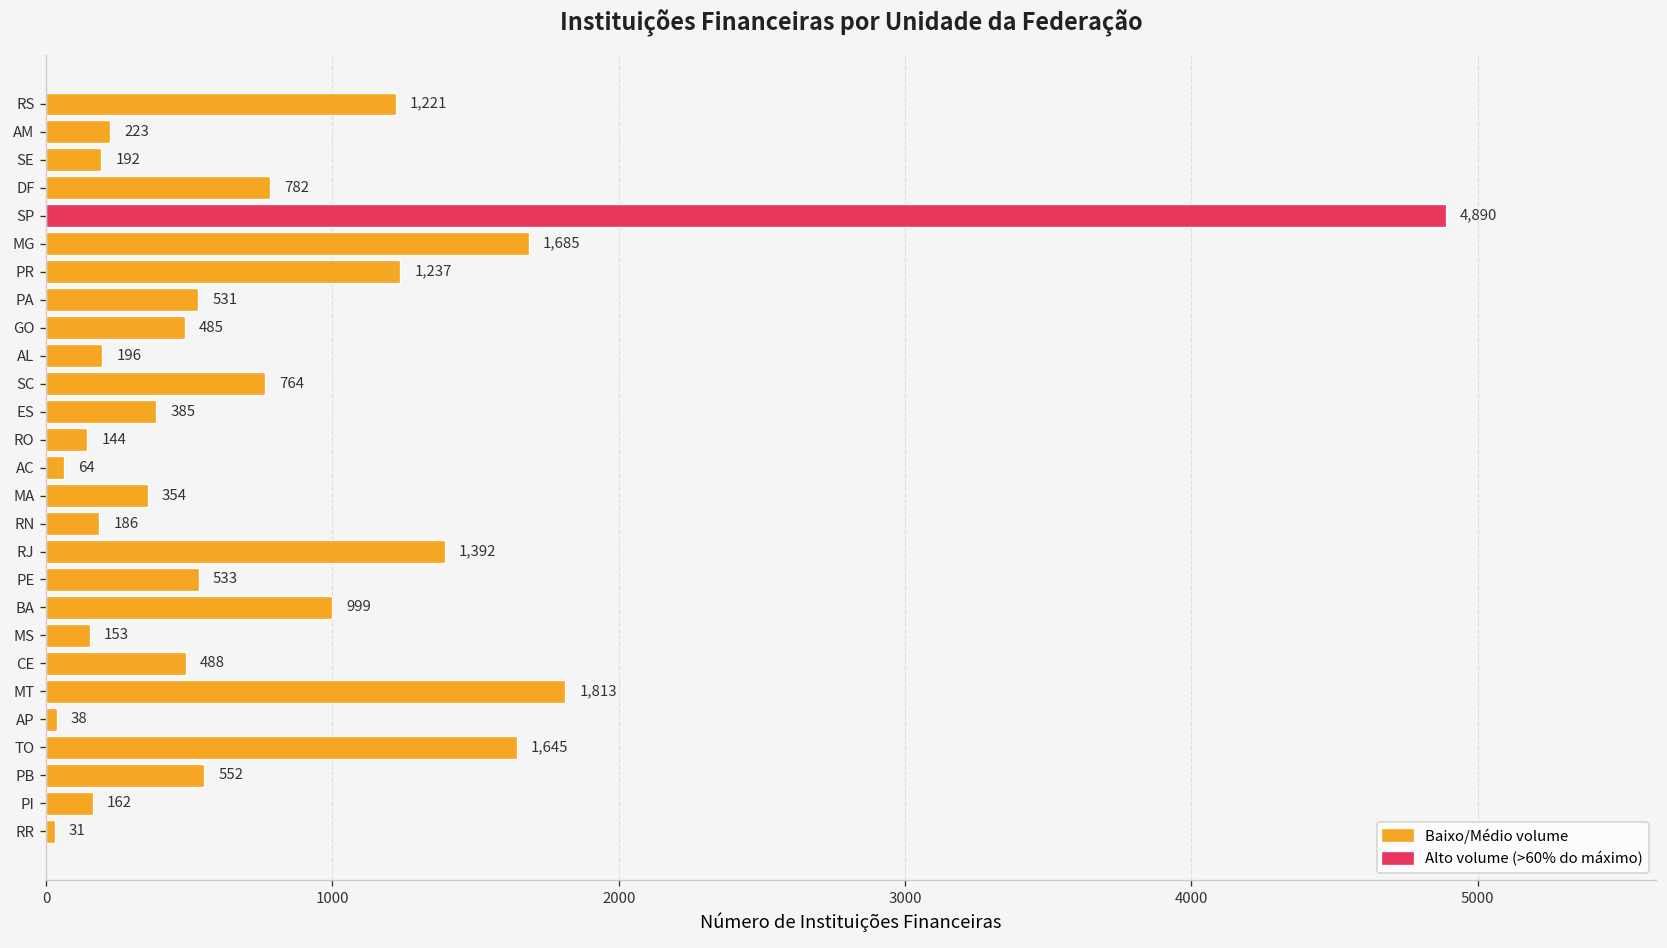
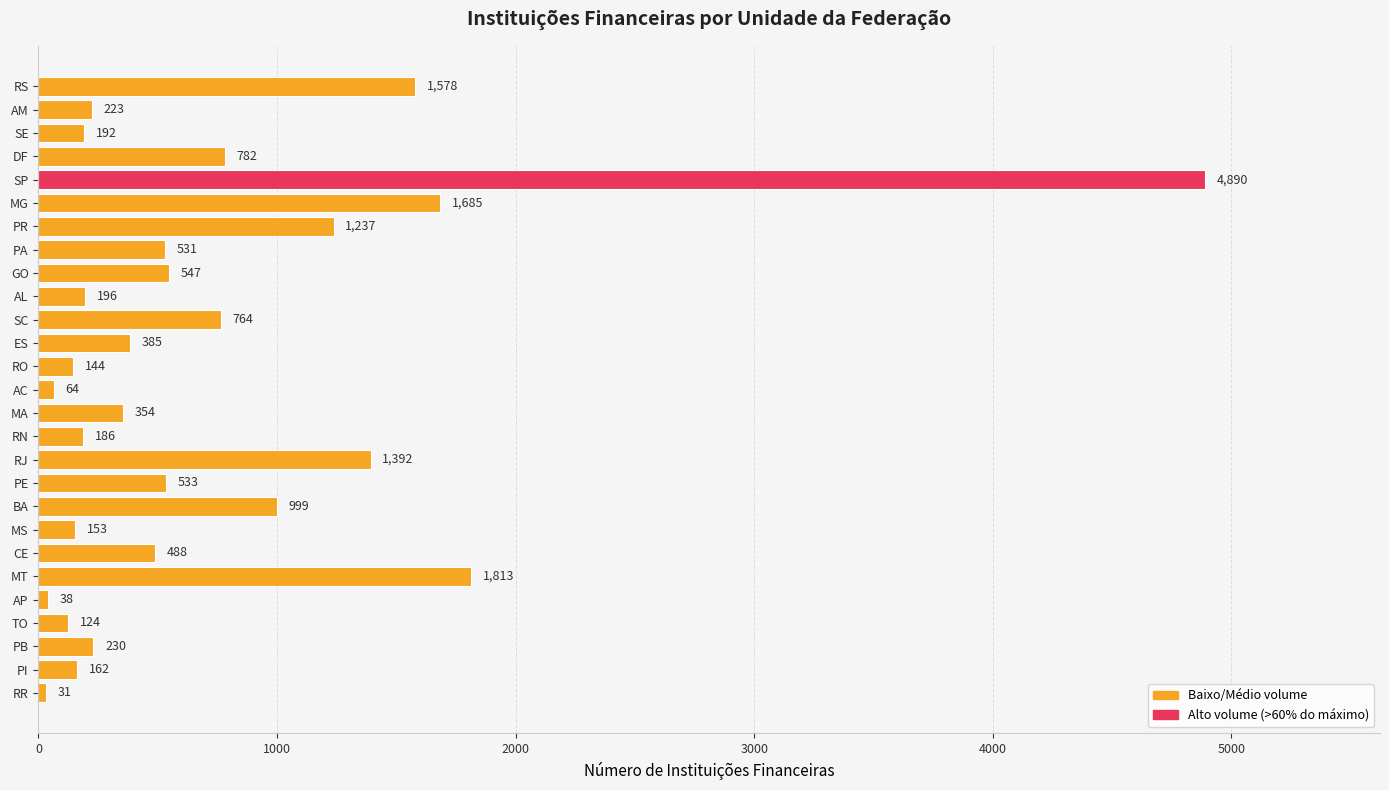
RS: 1,221 -> 1,578
GO: 485 -> 547
TO: 1,645 -> 124
PB: 552 -> 230
